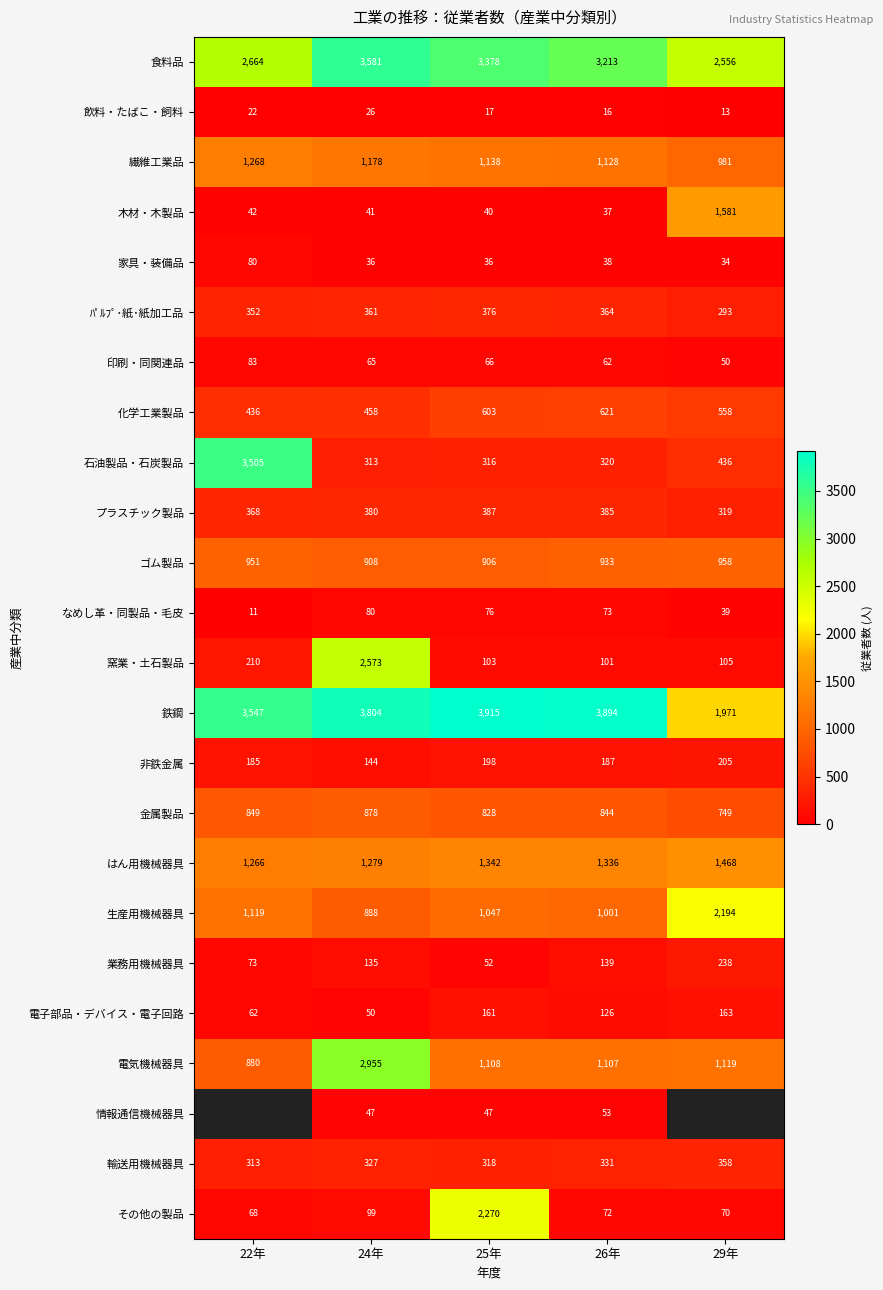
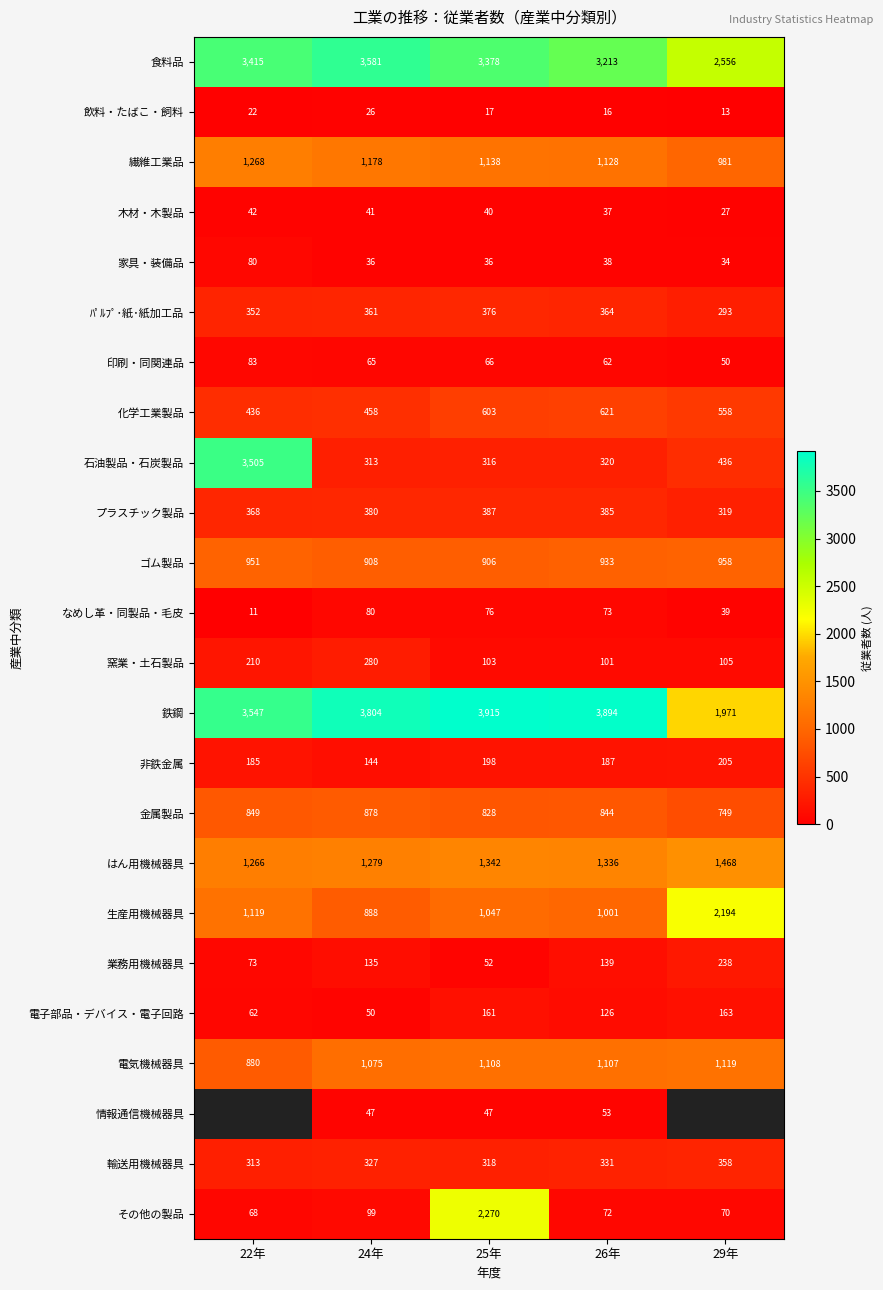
食料品, 22年: 2,664 -> 3,415
木材・木製品, 29年: 1,581 -> 27
窯業・土石製品, 24年: 2,573 -> 280
電気機械器具, 24年: 2,955 -> 1,075
